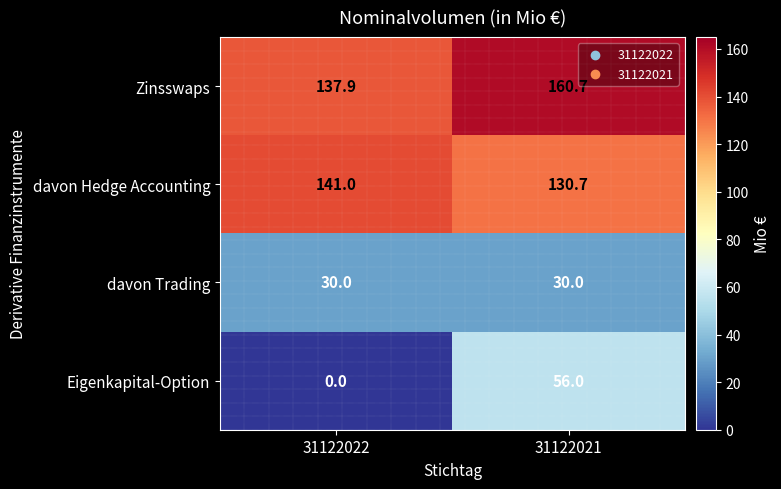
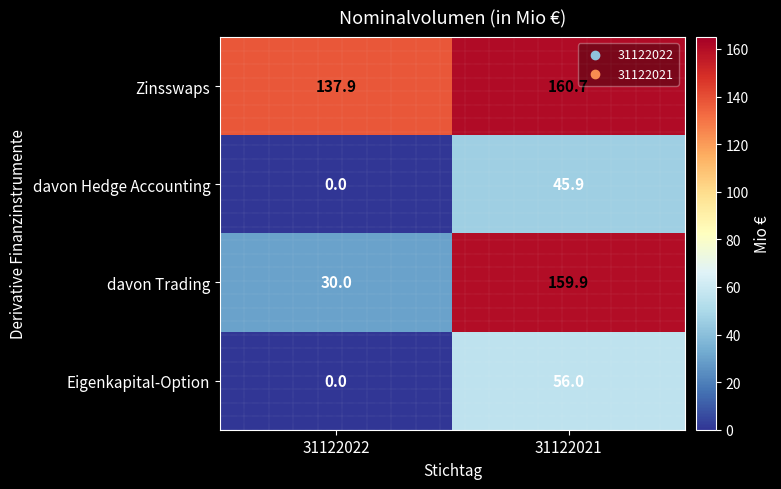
davon Hedge Accounting, 31122022: 141.0 -> 0.0
davon Hedge Accounting, 31122021: 130.7 -> 45.9
davon Trading, 31122021: 30.0 -> 159.9
